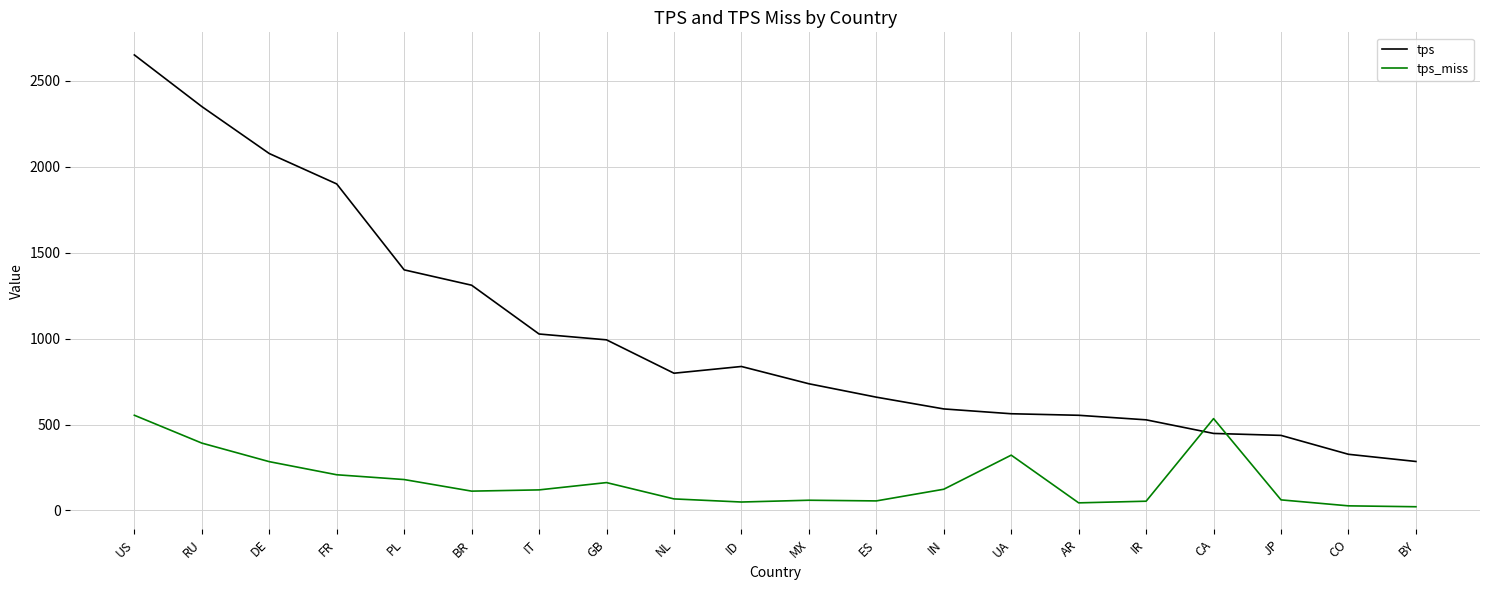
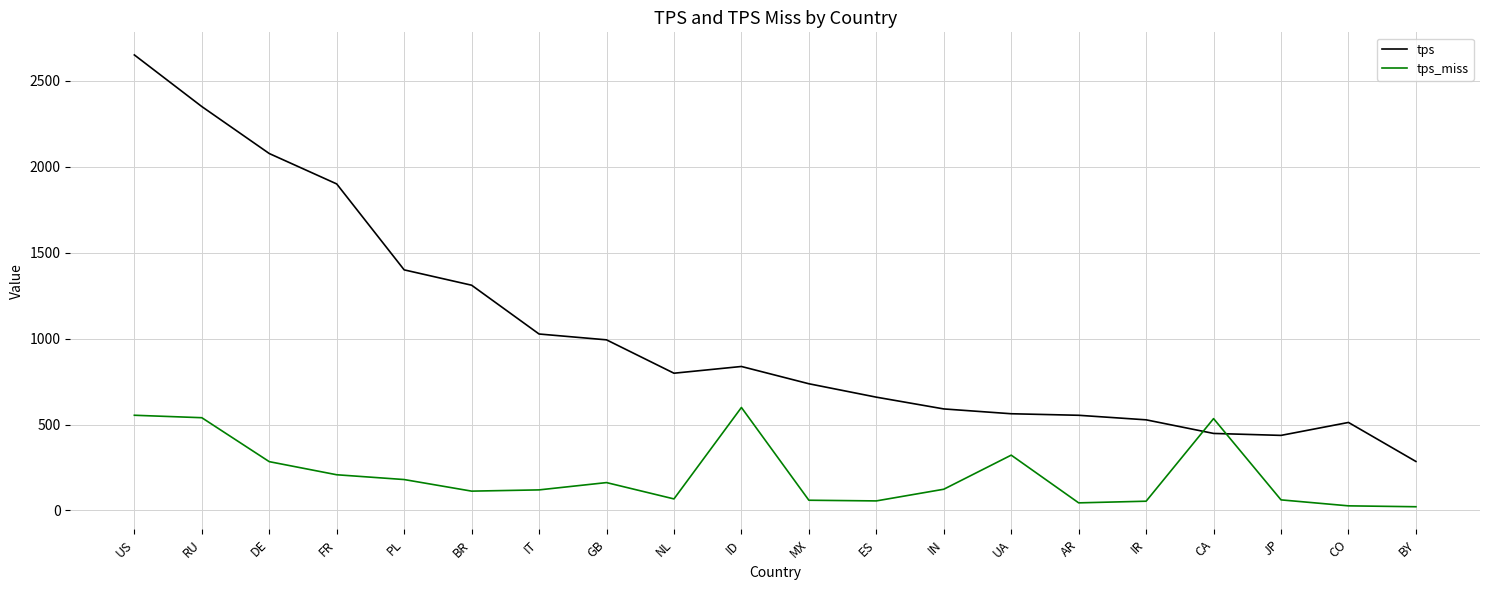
tps_miss, RU: 390 -> 540
tps_miss, ID: 50 -> 600
tps, CO: 330 -> 510
